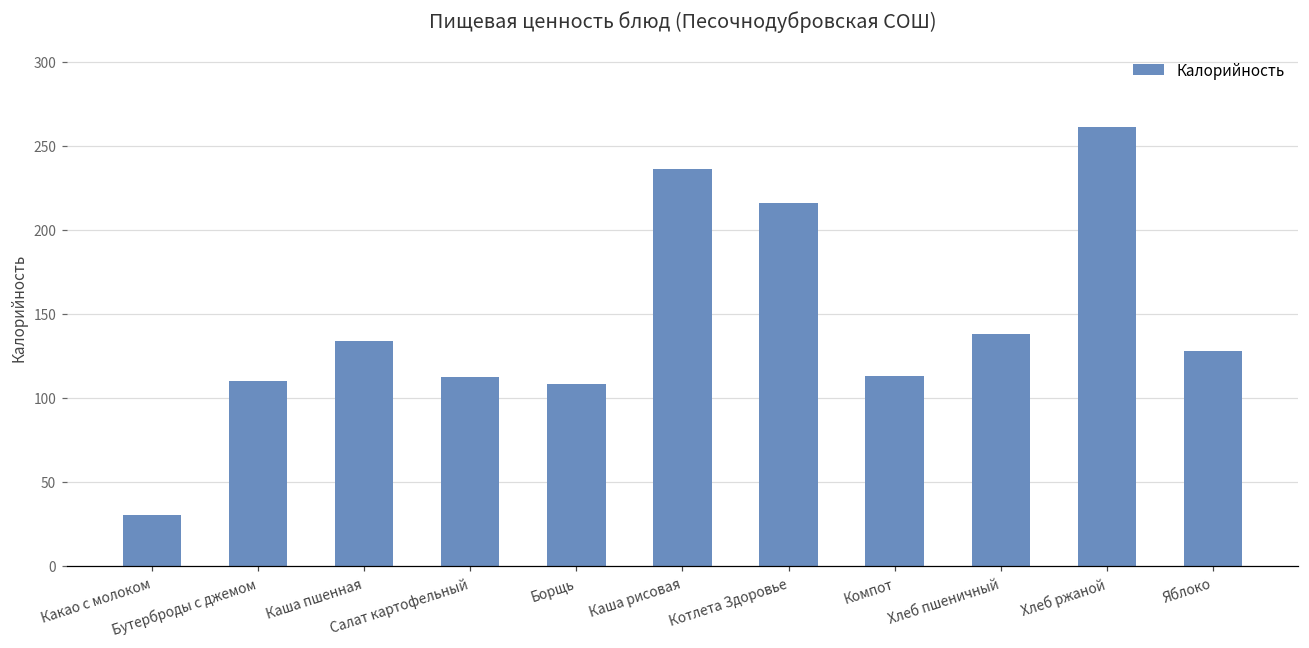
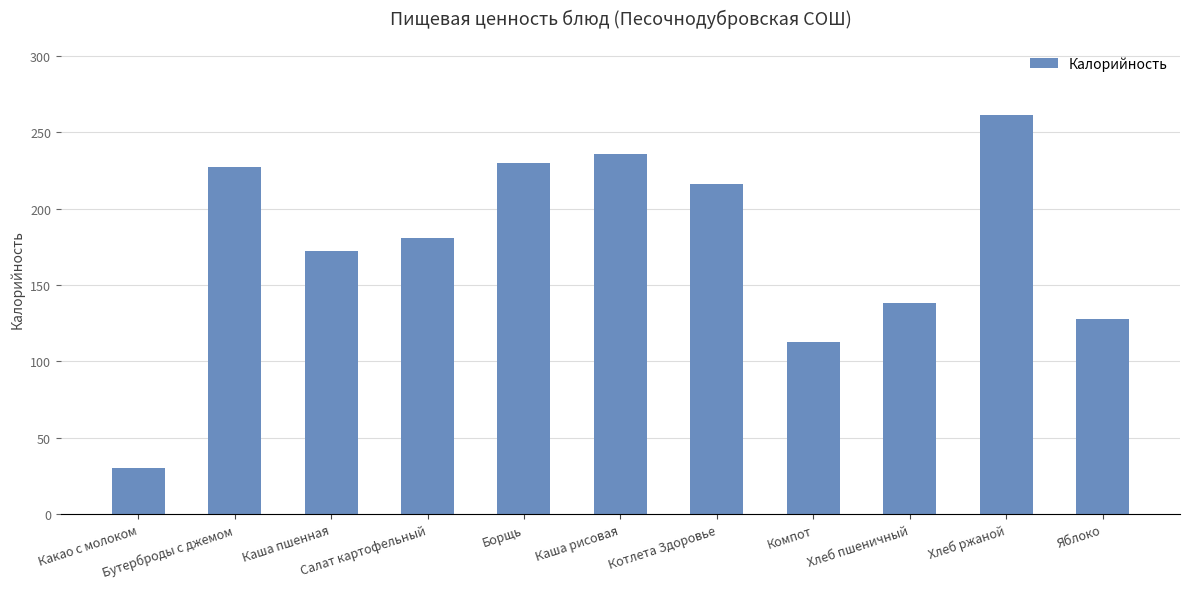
Бутерброды с джемом: 110 -> 227
Каша пшенная: 134 -> 172
Салат картофельный: 112 -> 181
Борщь: 108 -> 230
